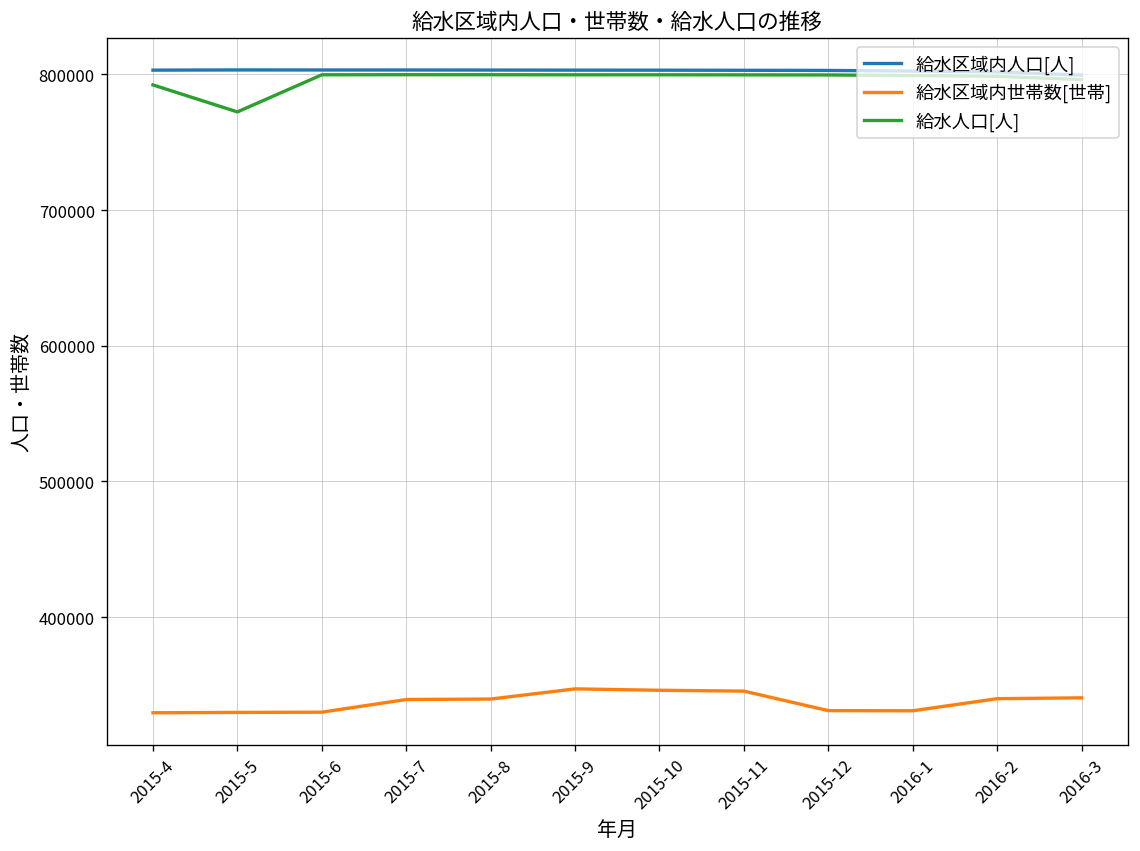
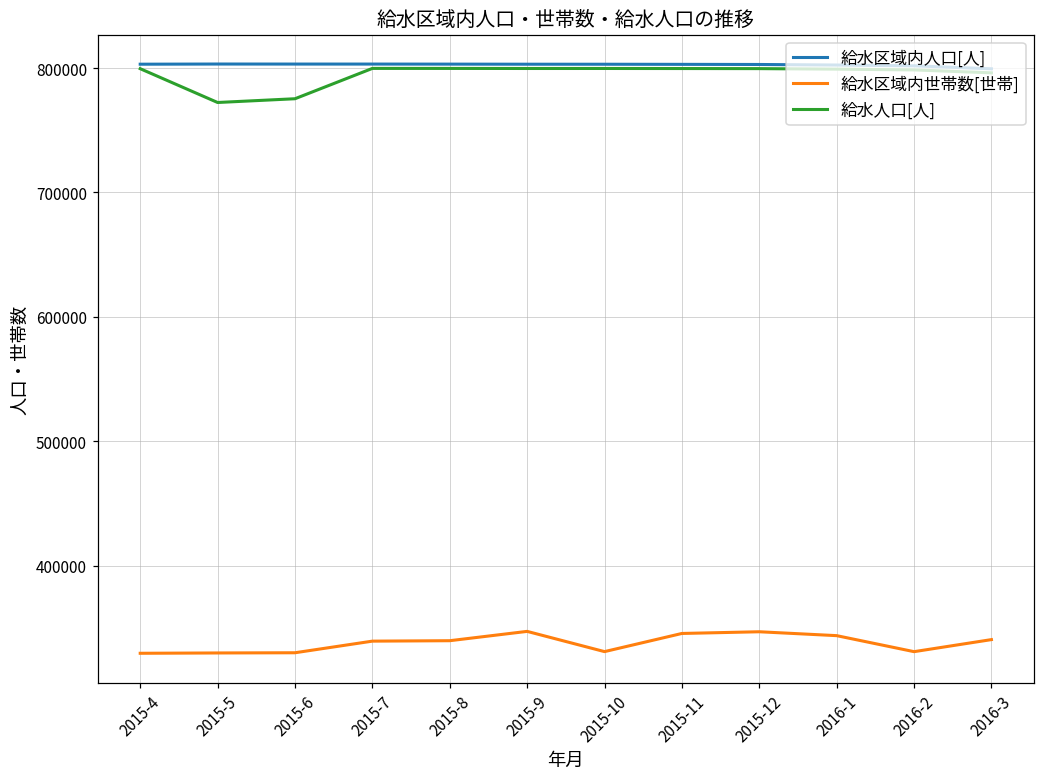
給水人口[人], 2015-4: 792000 -> 799000
給水人口[人], 2015-6: 800000 -> 775000
給水区域内世帯数[世帯], 2015-10: 346000 -> 331000
給水区域内世帯数[世帯], 2015-12: 331000 -> 347000
給水区域内世帯数[世帯], 2016-1: 331000 -> 344000
給水区域内世帯数[世帯], 2016-2: 340000 -> 331000
